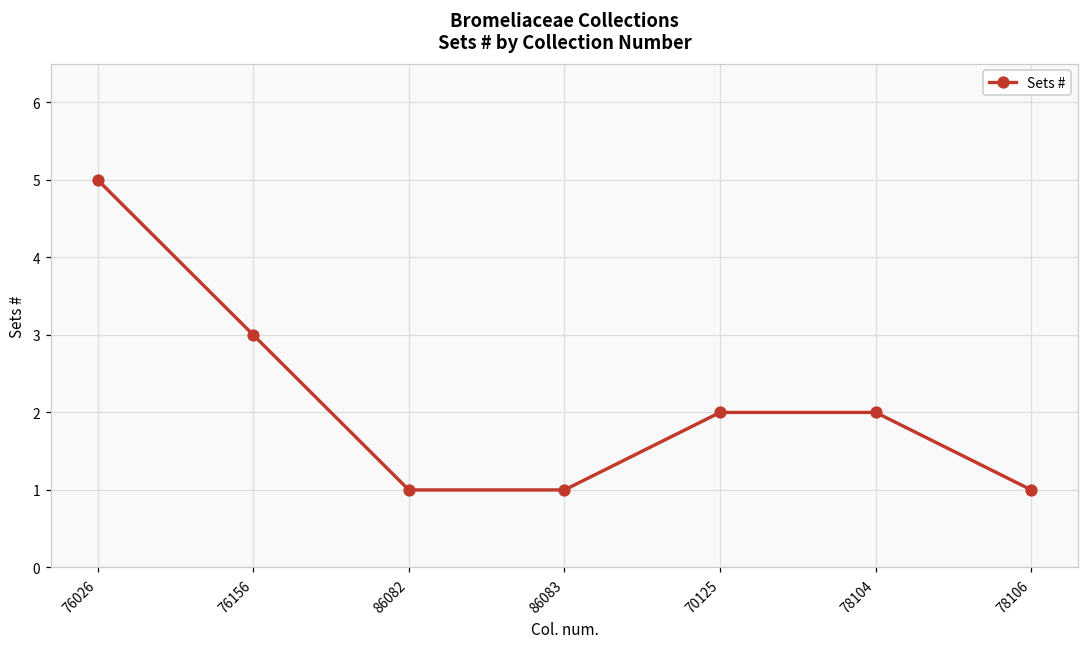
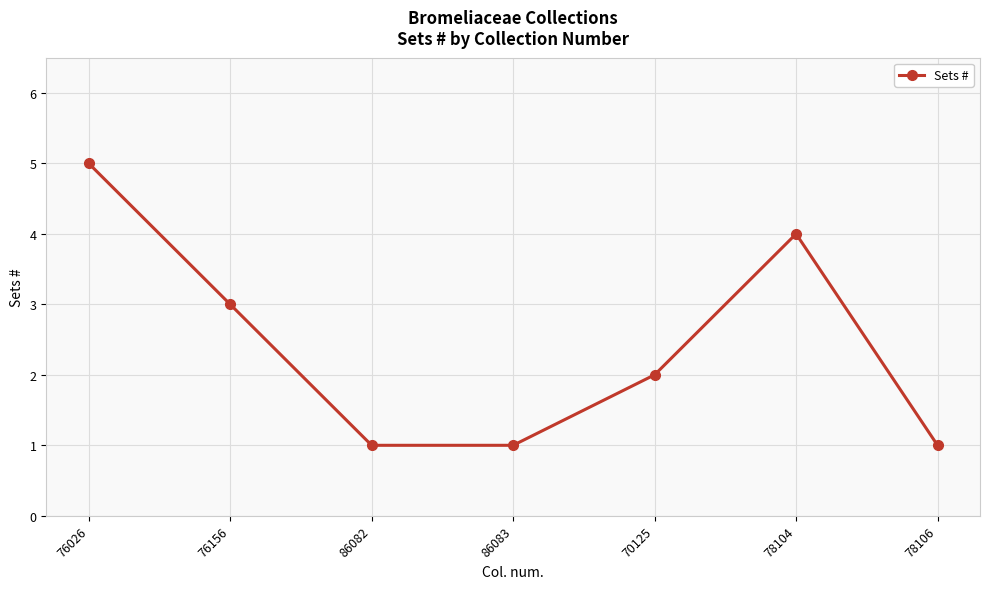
78104: 2 -> 4
